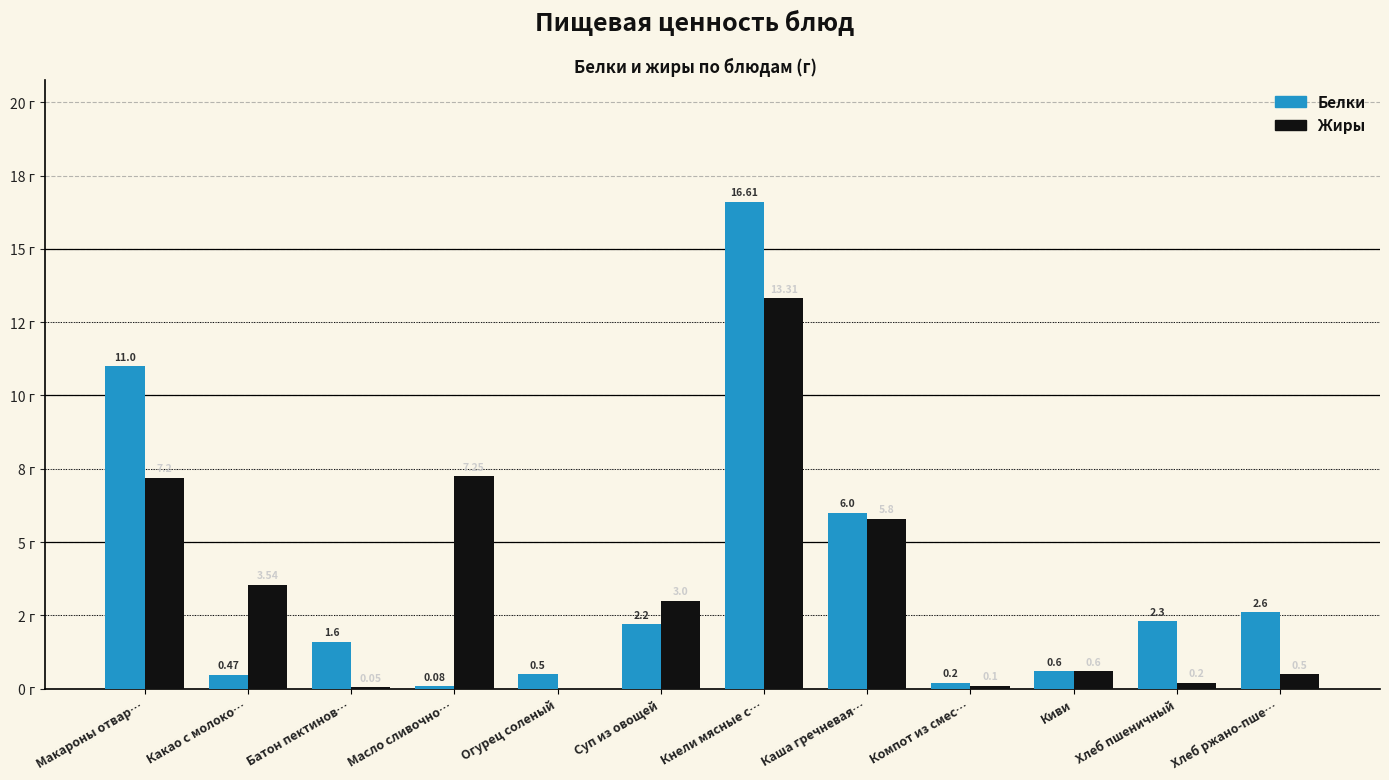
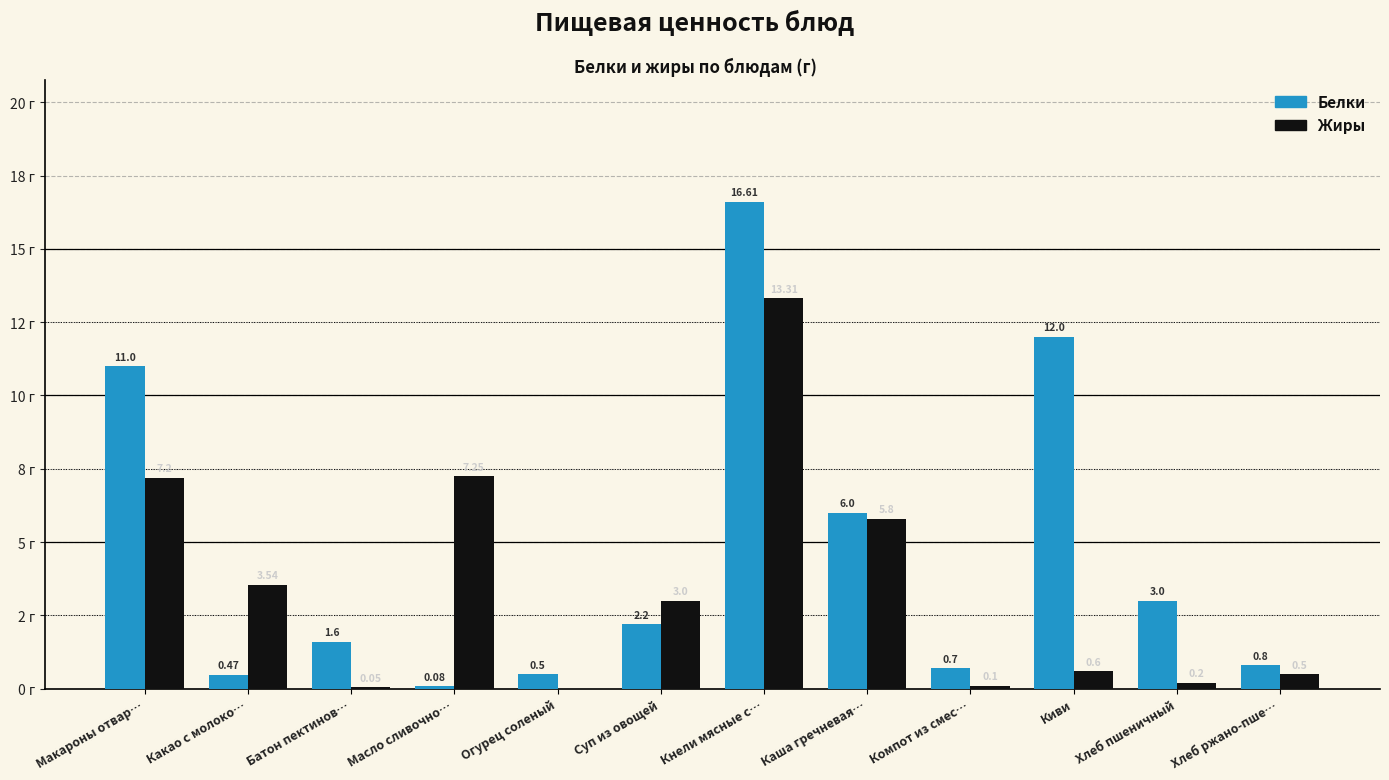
Белки, Компот из смес…: 0.2 -> 0.7
Белки, Киви: 0.6 -> 12.0
Белки, Хлеб пшеничный: 2.3 -> 3.0
Белки, Хлеб ржано-пше…: 2.6 -> 0.8
